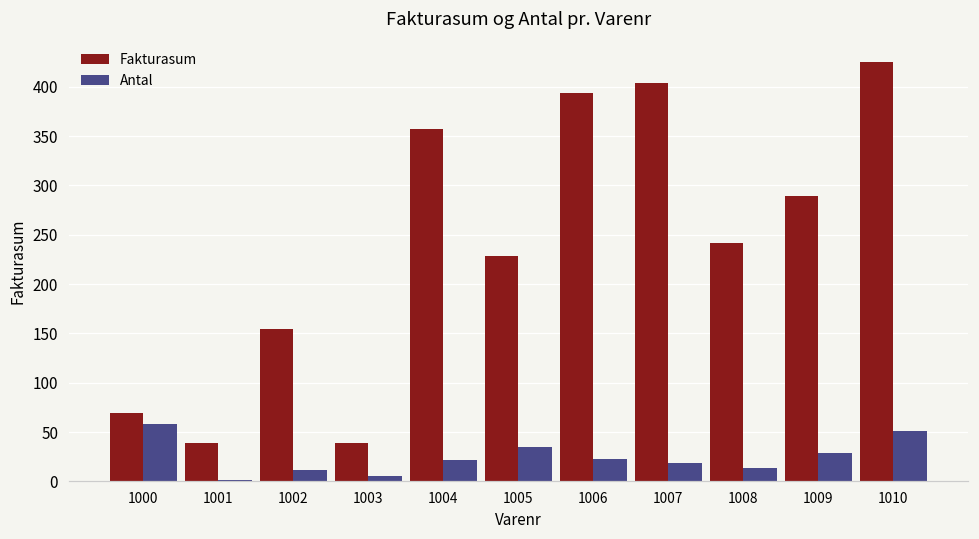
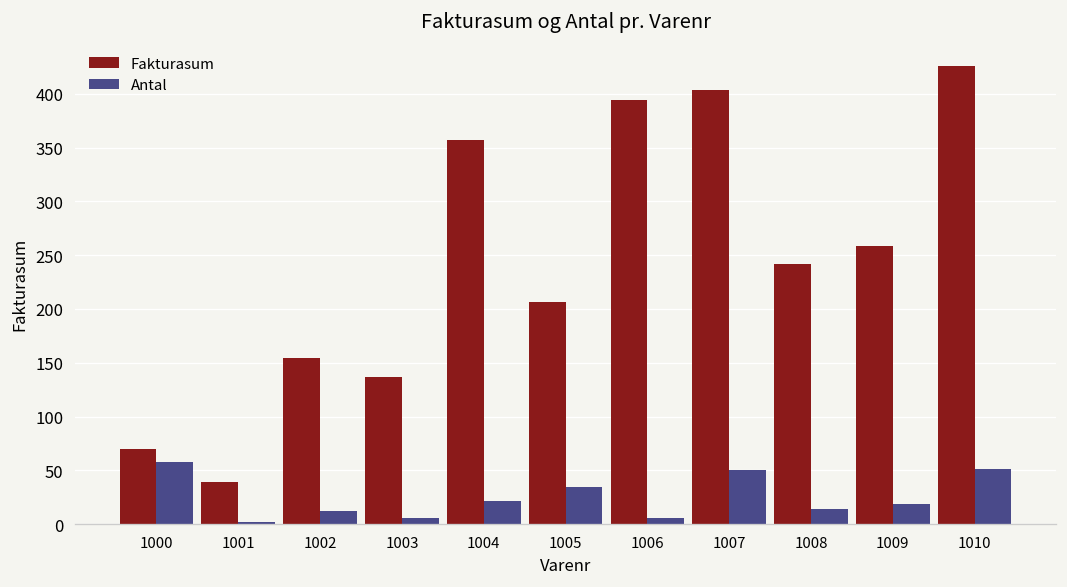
Fakturasum, 1003: 40 -> 140
Fakturasum, 1005: 230 -> 210
Antal, 1006: 20 -> 10
Antal, 1007: 20 -> 50
Fakturasum, 1009: 290 -> 260
Antal, 1009: 30 -> 20
